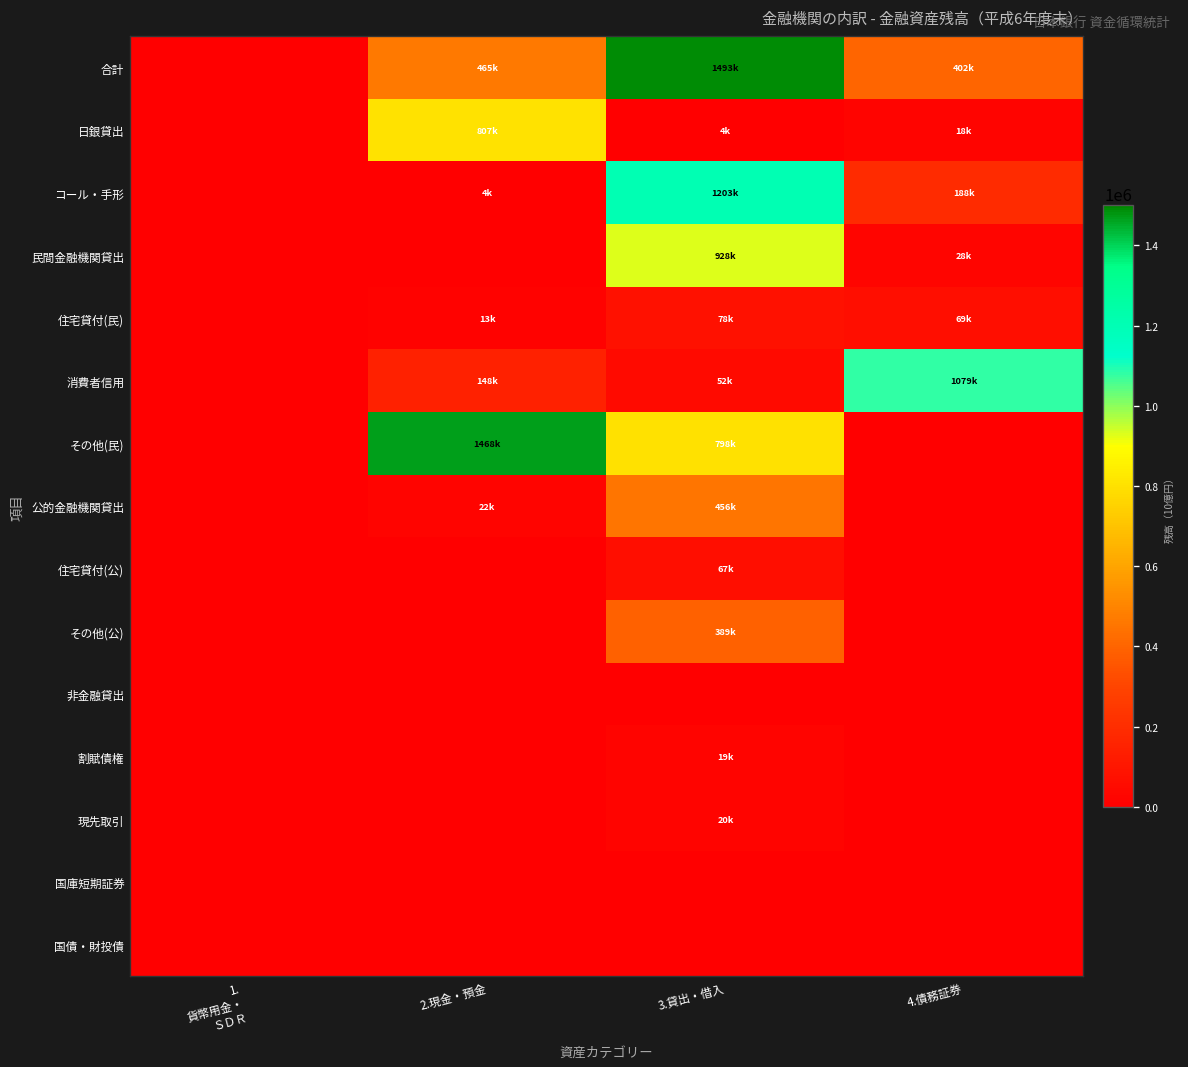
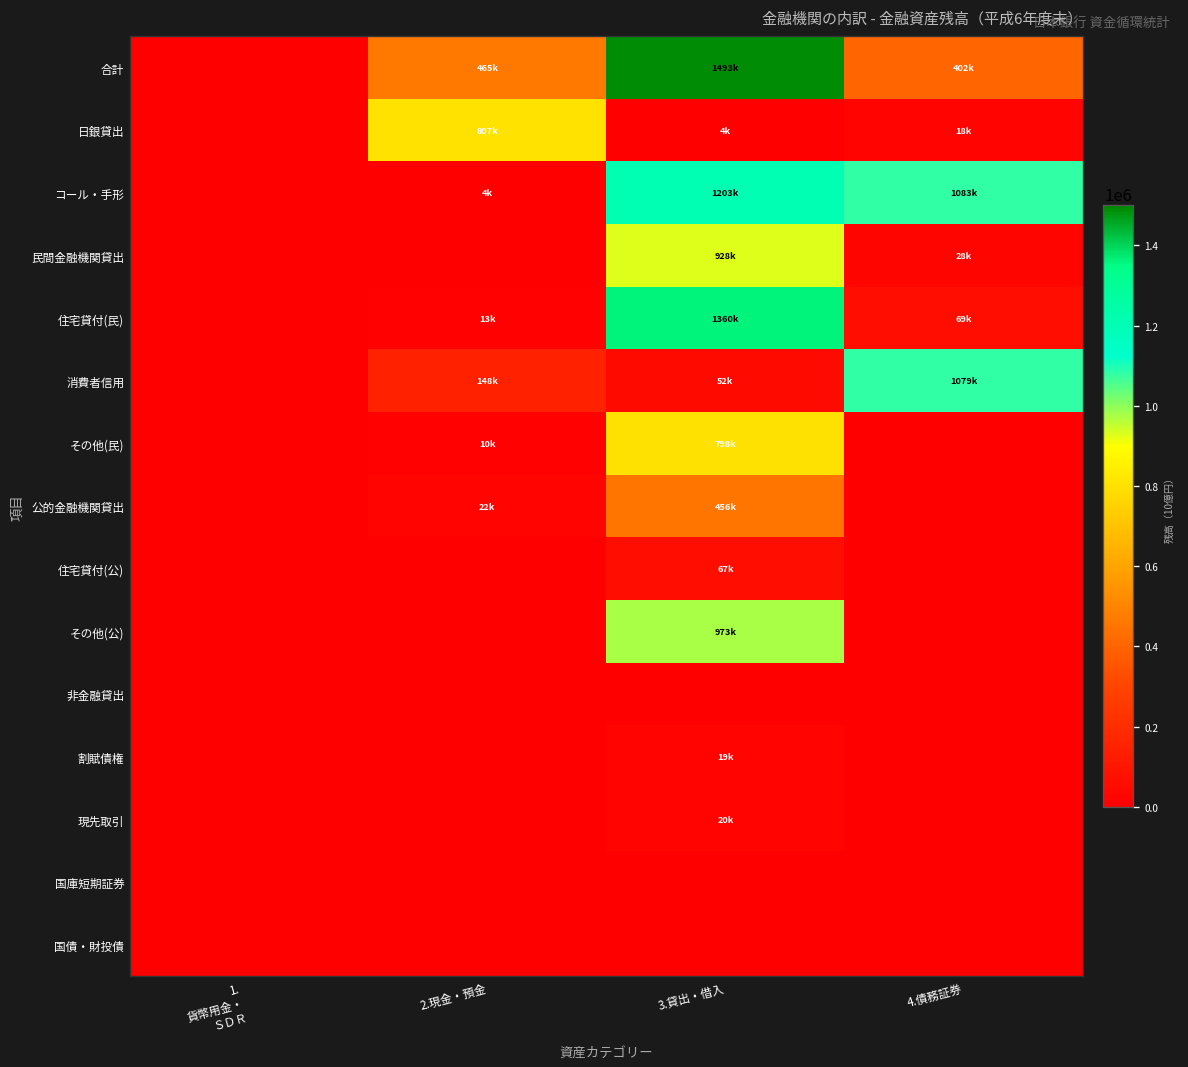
コール・手形, 4.債務証券: 188k -> 1083k
住宅貸付(民), 3.貸出・借入: 78k -> 1360k
その他(民), 2.現金・預金: 1468k -> 10k
その他(公), 3.貸出・借入: 389k -> 973k
